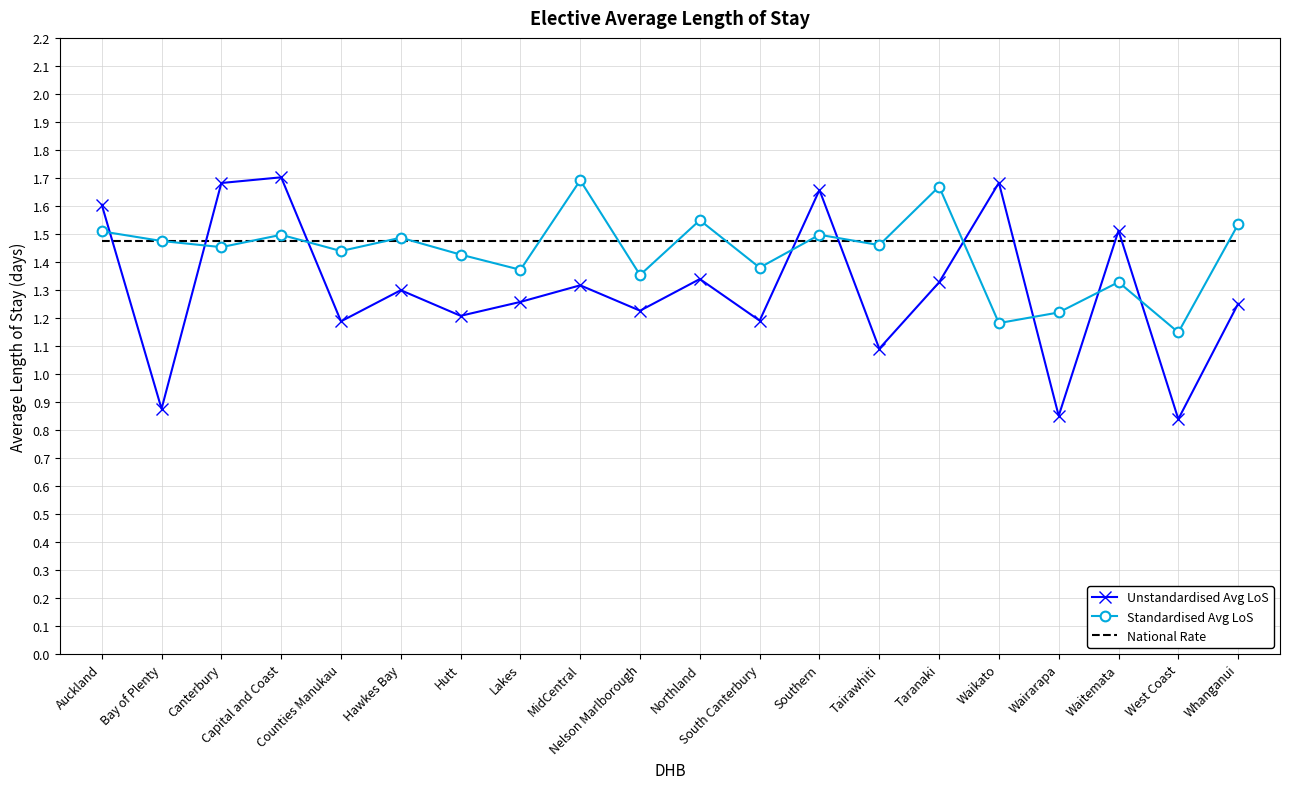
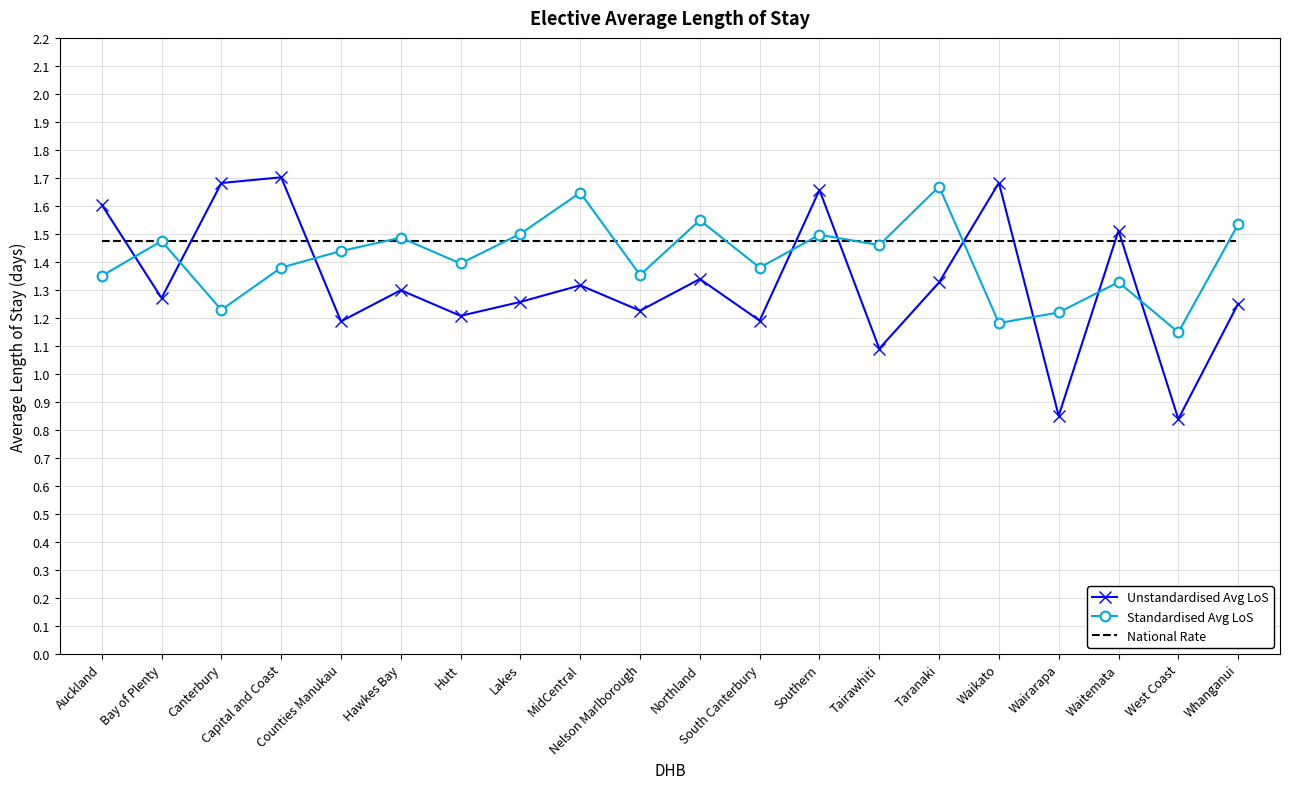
Standardised Avg LoS, Auckland: 1.51 -> 1.35
Unstandardised Avg LoS, Bay of Plenty: 0.88 -> 1.27
Standardised Avg LoS, Canterbury: 1.45 -> 1.23
Standardised Avg LoS, Capital and Coast: 1.50 -> 1.38
Standardised Avg LoS, Hutt: 1.43 -> 1.39
Standardised Avg LoS, Lakes: 1.37 -> 1.50
Standardised Avg LoS, MidCentral: 1.69 -> 1.65
